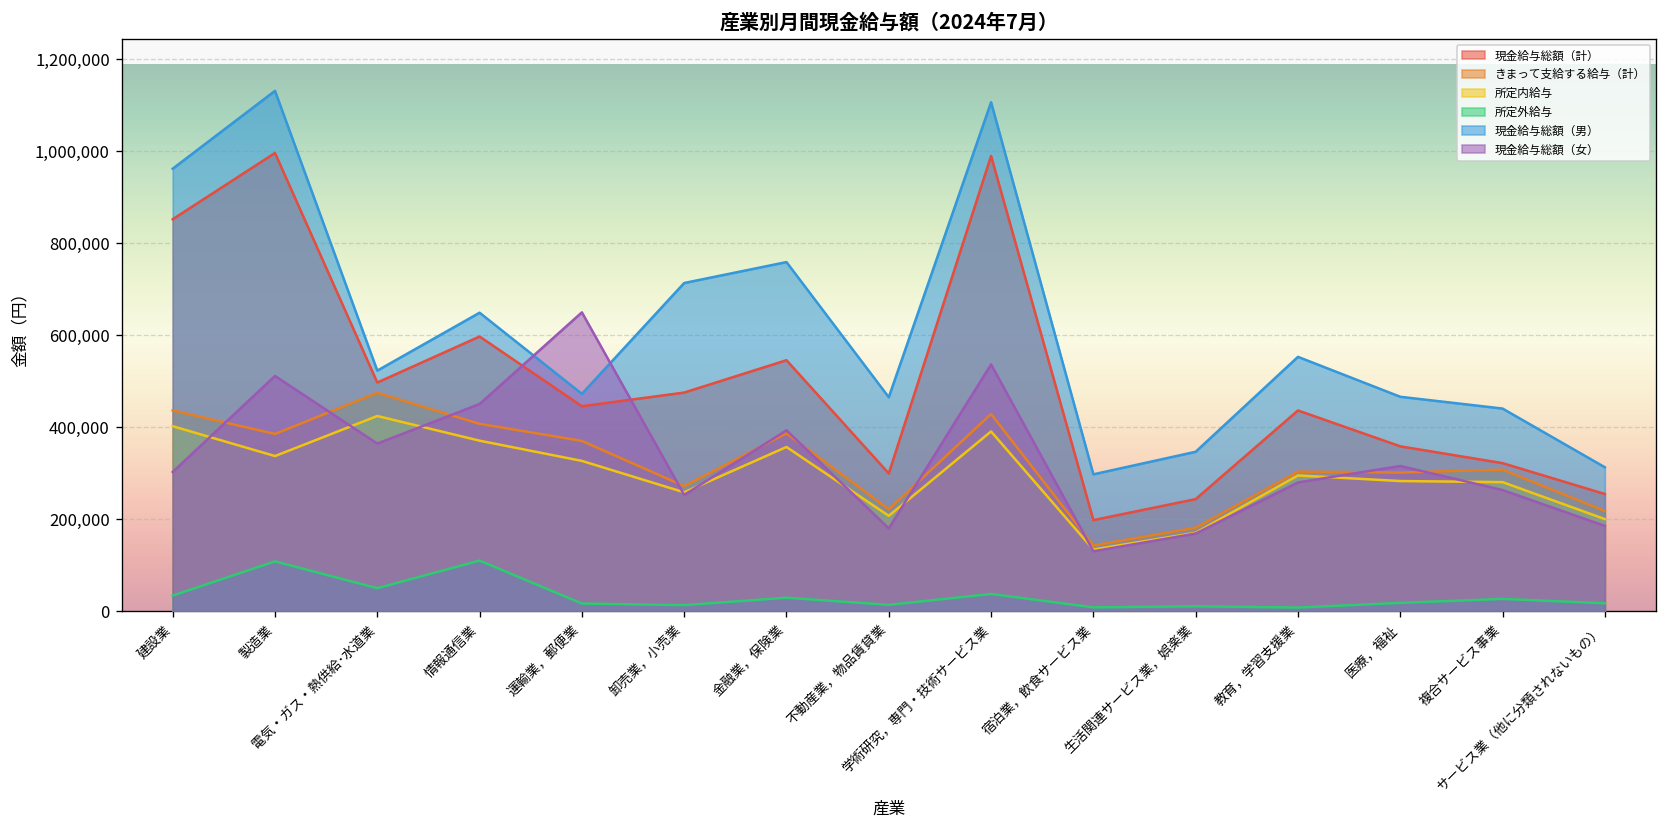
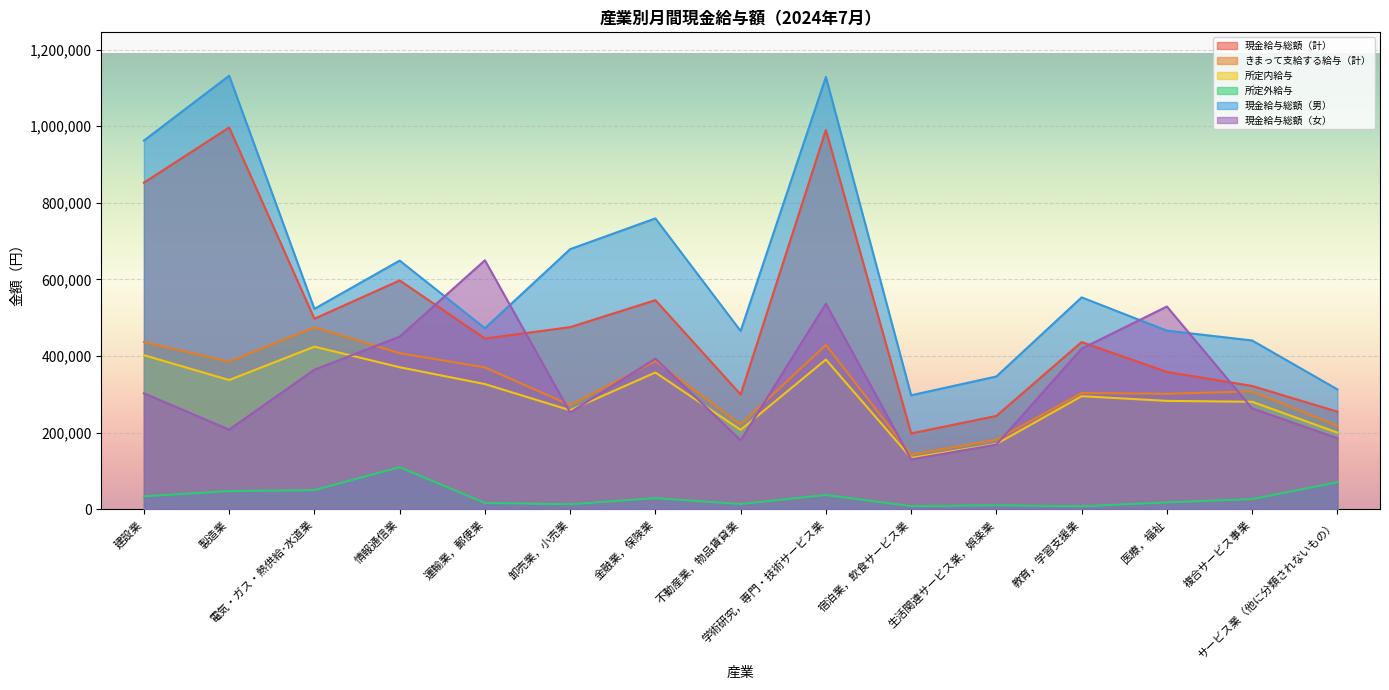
所定外給与, 製造業: 110,000 -> 50,000
現金給与総額（女）, 製造業: 510,000 -> 210,000
現金給与総額（男）, 卸売業，小売業: 710,000 -> 680,000
現金給与総額（男）, 学術研究，専門・技術サービス業: 1,110,000 -> 1,130,000
現金給与総額（女）, 教育，学習支援業: 280,000 -> 420,000
現金給与総額（女）, 医療，福祉: 320,000 -> 530,000
所定外給与, サービス業（他に分類されないもの）: 20,000 -> 70,000
